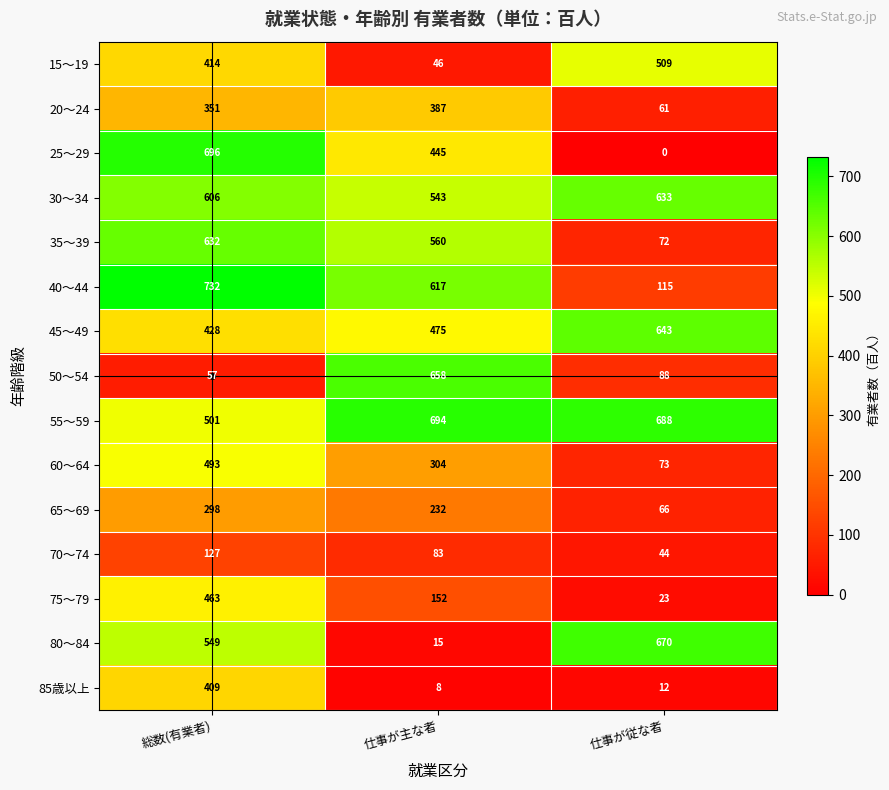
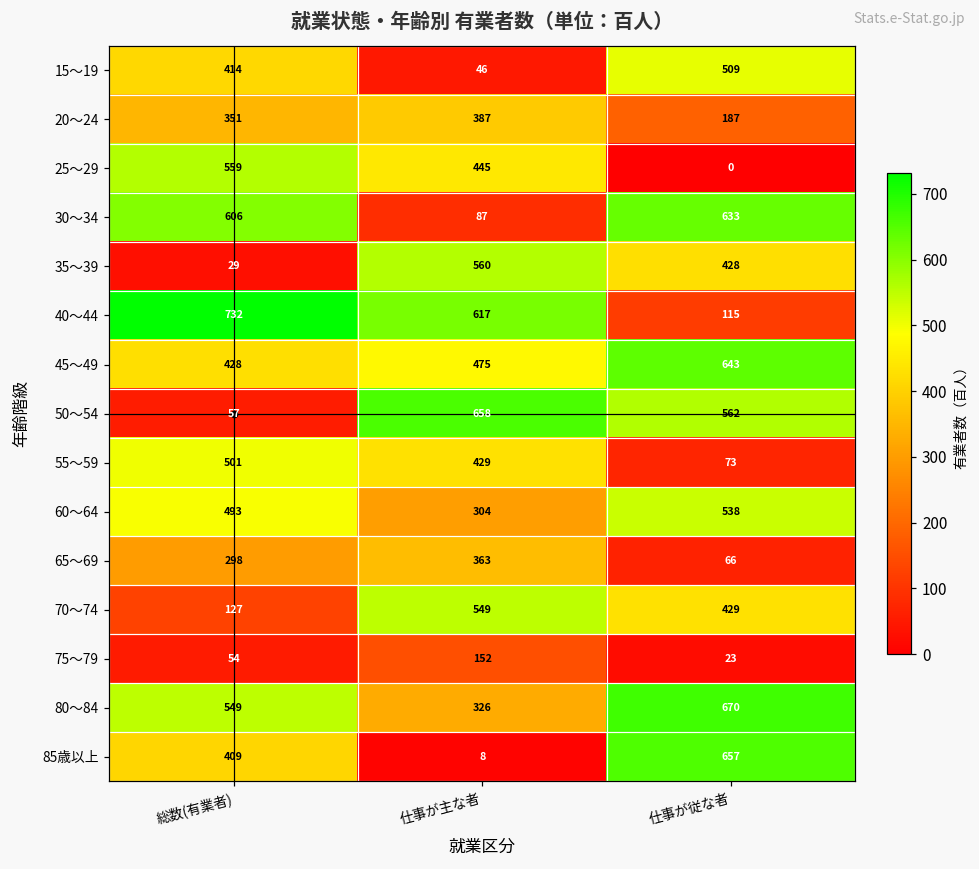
20～24, 仕事が従な者: 61 -> 187
25～29, 総数(有業者): 696 -> 559
30～34, 仕事が主な者: 543 -> 87
35～39, 総数(有業者): 632 -> 29
35～39, 仕事が従な者: 72 -> 428
50～54, 仕事が従な者: 88 -> 562
55～59, 仕事が主な者: 694 -> 429
55～59, 仕事が従な者: 688 -> 73
60～64, 仕事が従な者: 73 -> 538
65～69, 仕事が主な者: 232 -> 363
70～74, 仕事が主な者: 83 -> 549
70～74, 仕事が従な者: 44 -> 429
75～79, 総数(有業者): 463 -> 54
80～84, 仕事が主な者: 15 -> 326
85歳以上, 仕事が従な者: 12 -> 657
